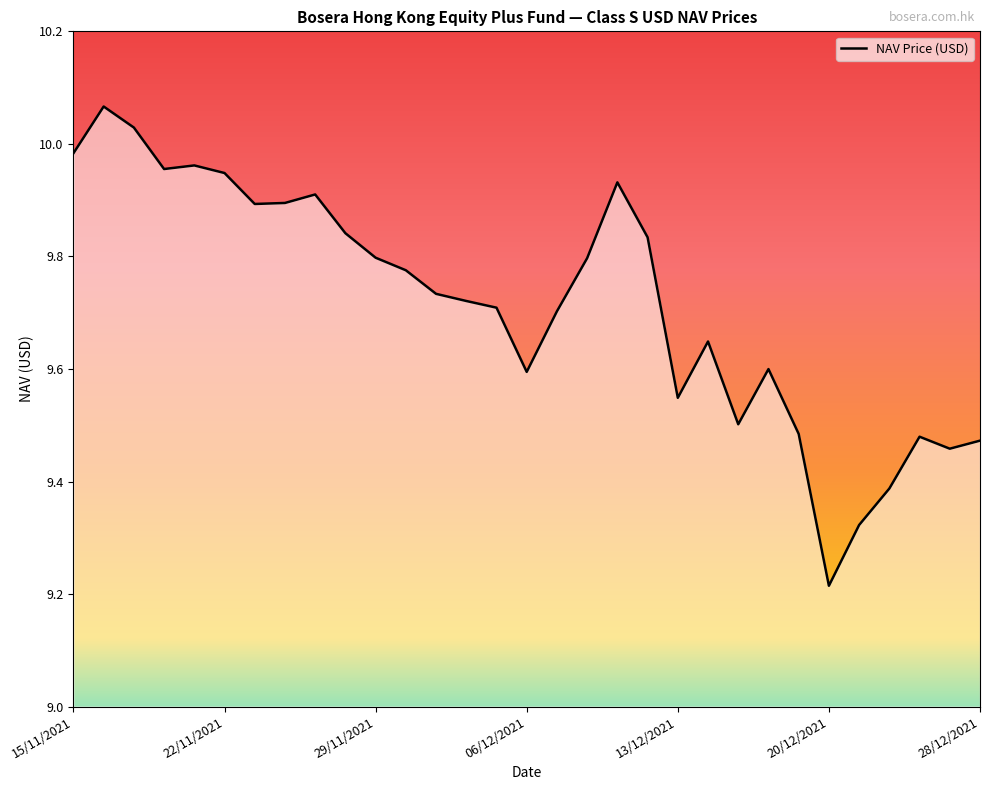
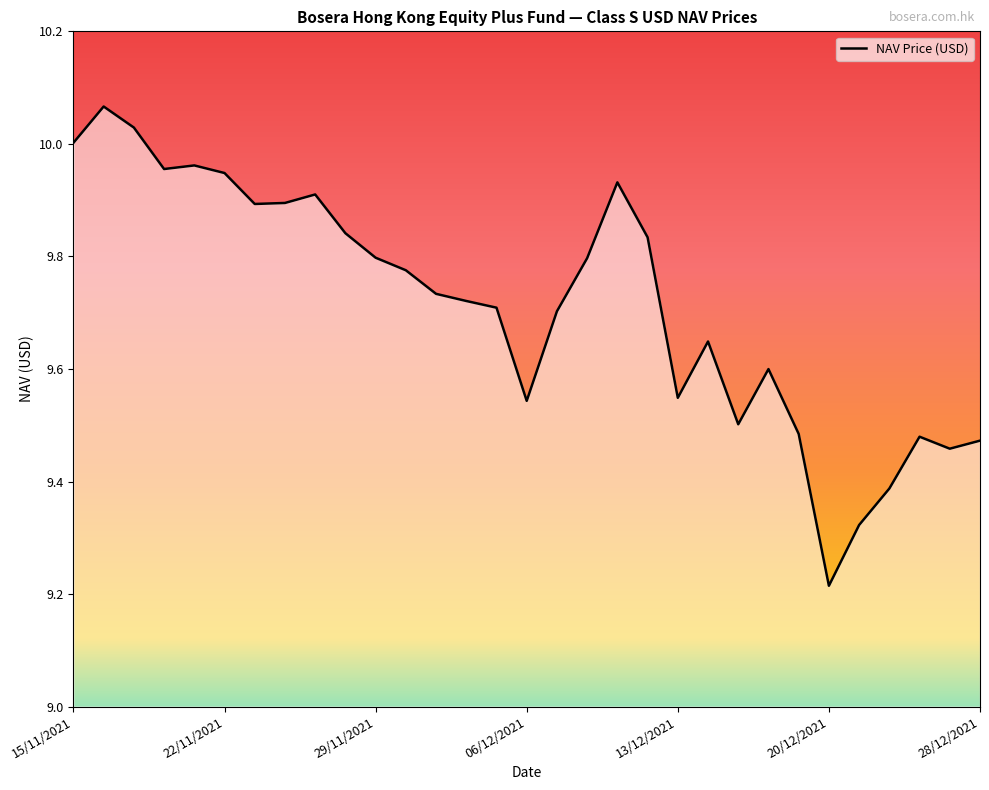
15/11/2021: 9.98 -> 10.00
06/12/2021: 9.59 -> 9.54
